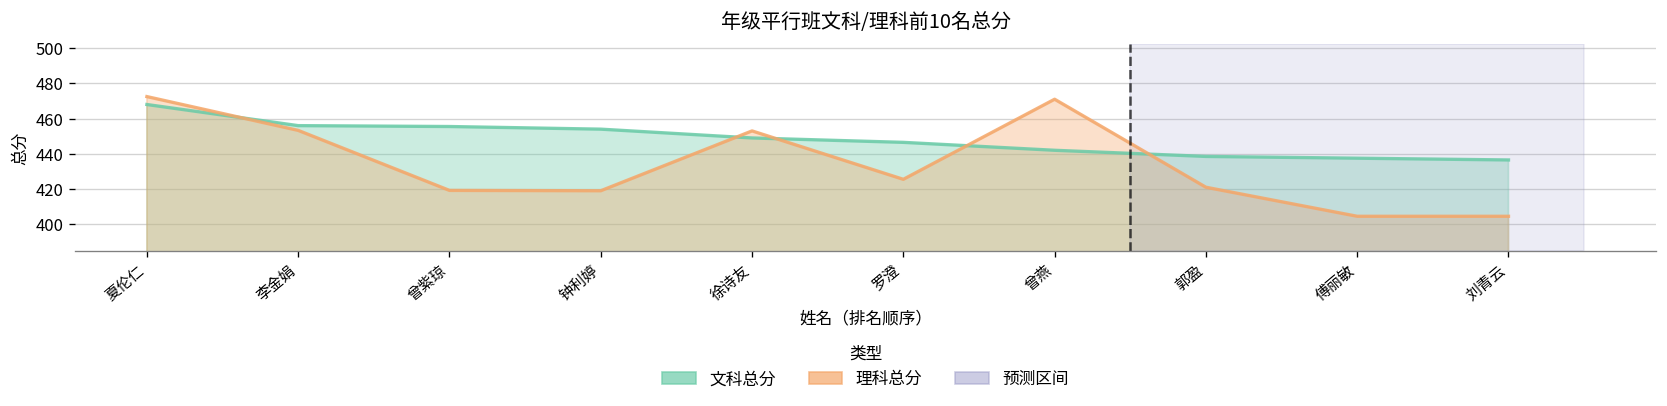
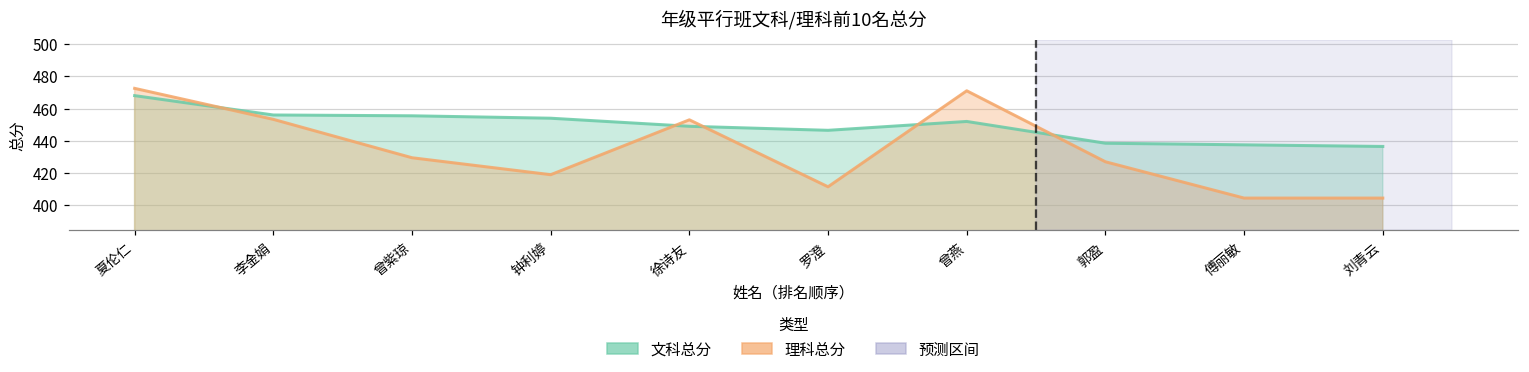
理科总分, 曾紫琼: 419 -> 430
理科总分, 罗澄: 426 -> 412
文科总分, 曾燕: 442 -> 452
理科总分, 郭盈: 421 -> 427
